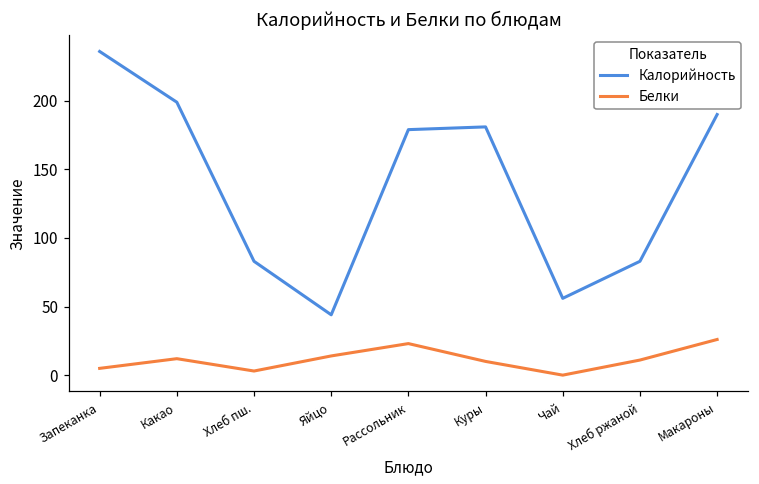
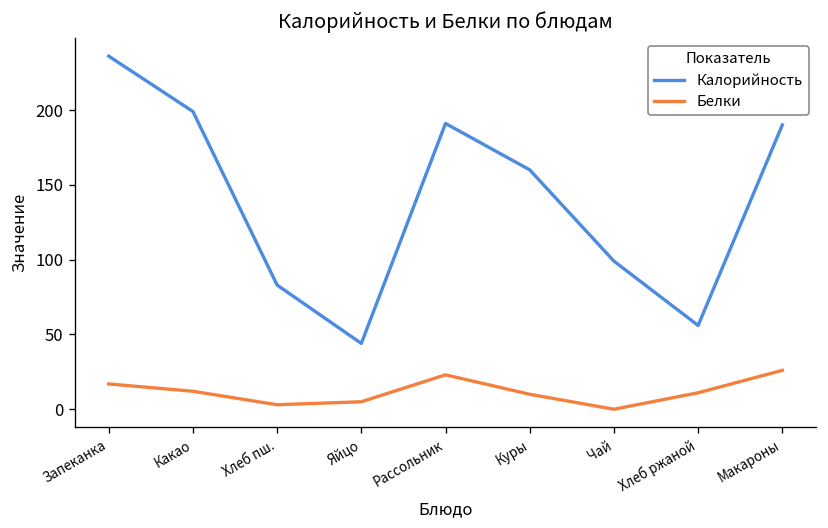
Белки, Запеканка: 5 -> 17
Белки, Яйцо: 14 -> 5
Калорийность, Рассольник: 179 -> 191
Калорийность, Куры: 181 -> 160
Калорийность, Чай: 56 -> 99
Калорийность, Хлеб ржаной: 83 -> 56
